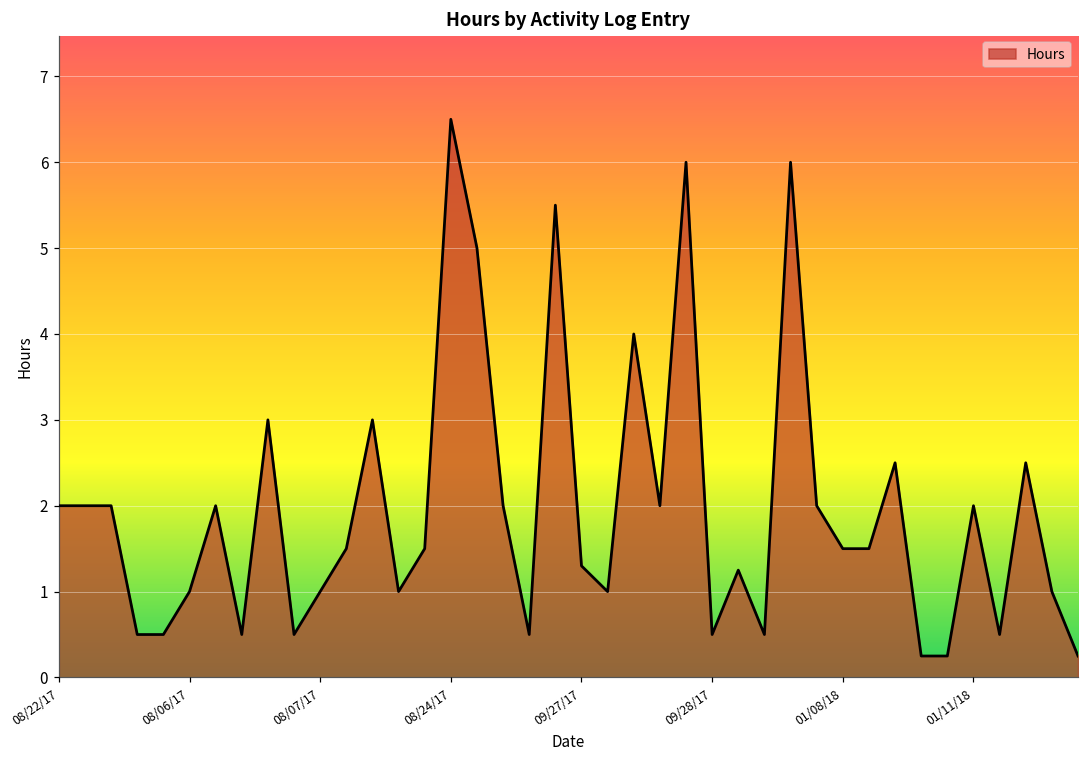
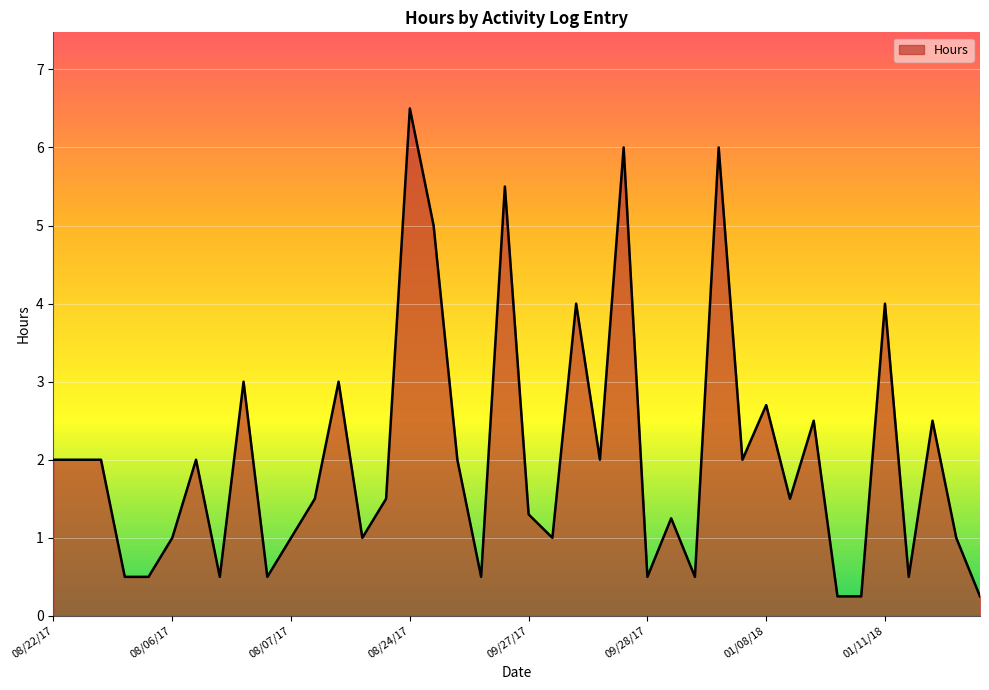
01/08/18: 1.5 -> 2.7
01/11/18: 2 -> 4
